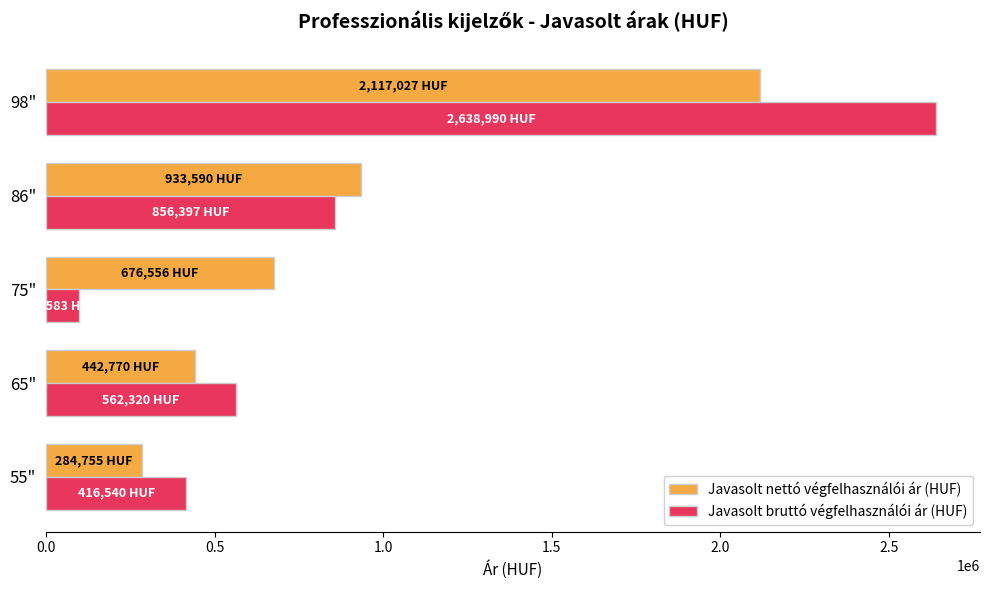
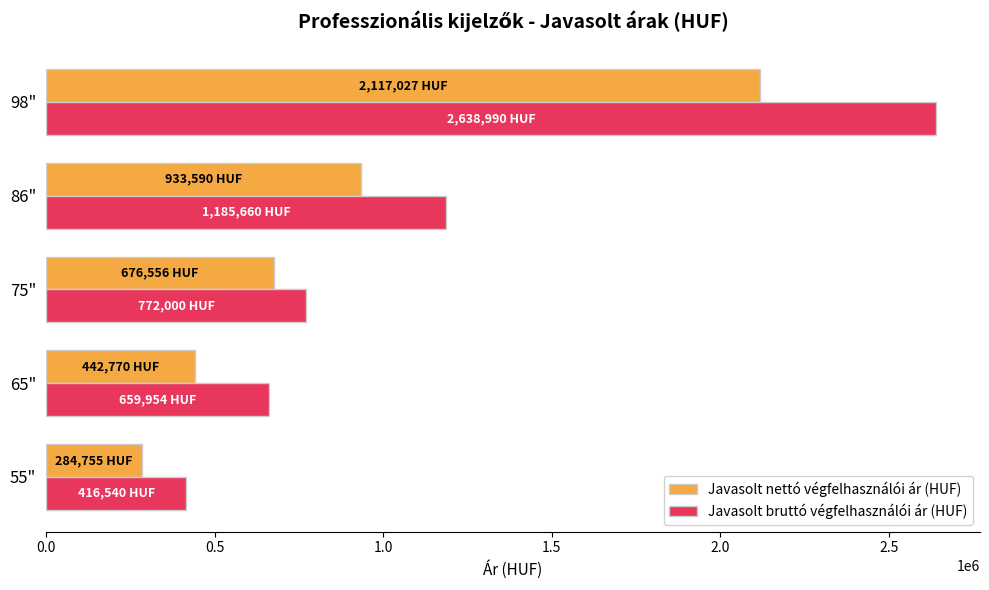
Javasolt bruttó végfelhasználói ár (HUF), 86": 856,397 -> 1,185,660
Javasolt bruttó végfelhasználói ár (HUF), 75": 100000 -> 770000
Javasolt bruttó végfelhasználói ár (HUF), 65": 562,320 -> 659,954
